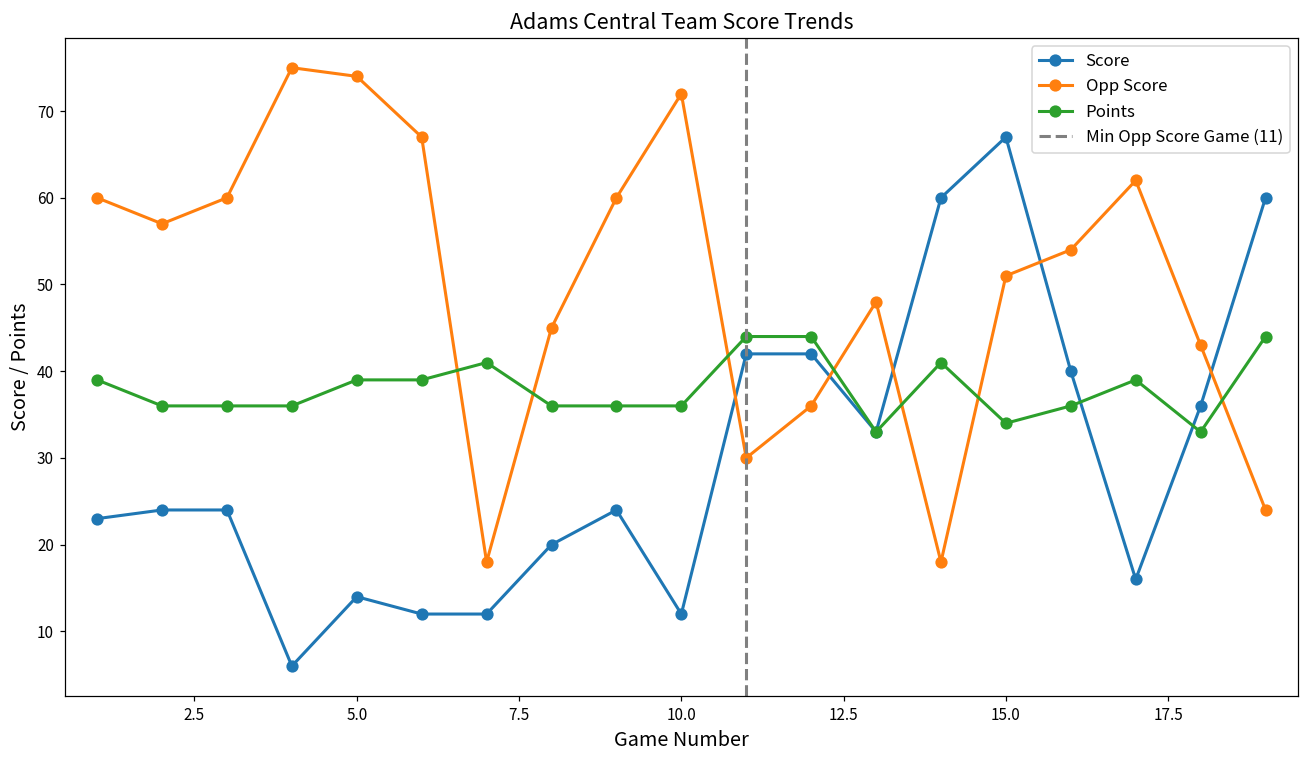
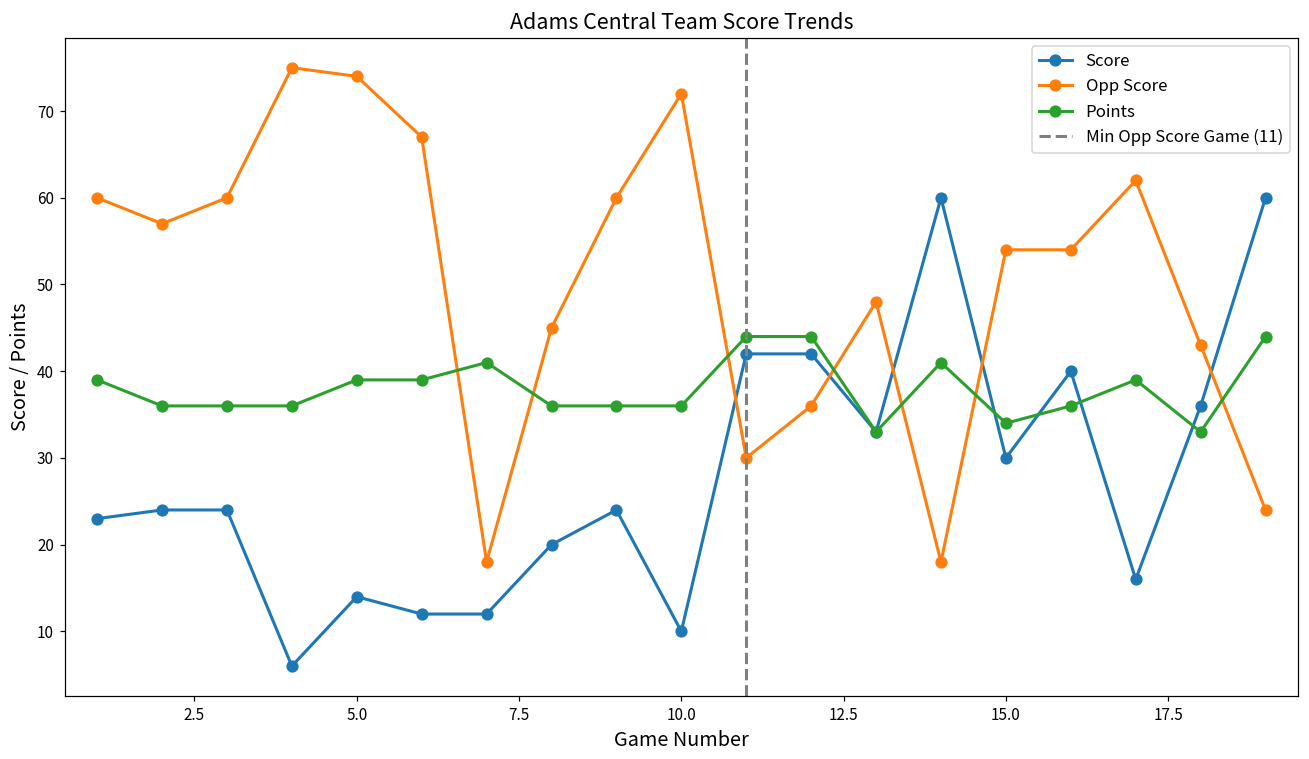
Score, 10.0: 12 -> 10
Score, 15.0: 67 -> 30
Opp Score, 15.0: 51 -> 54
